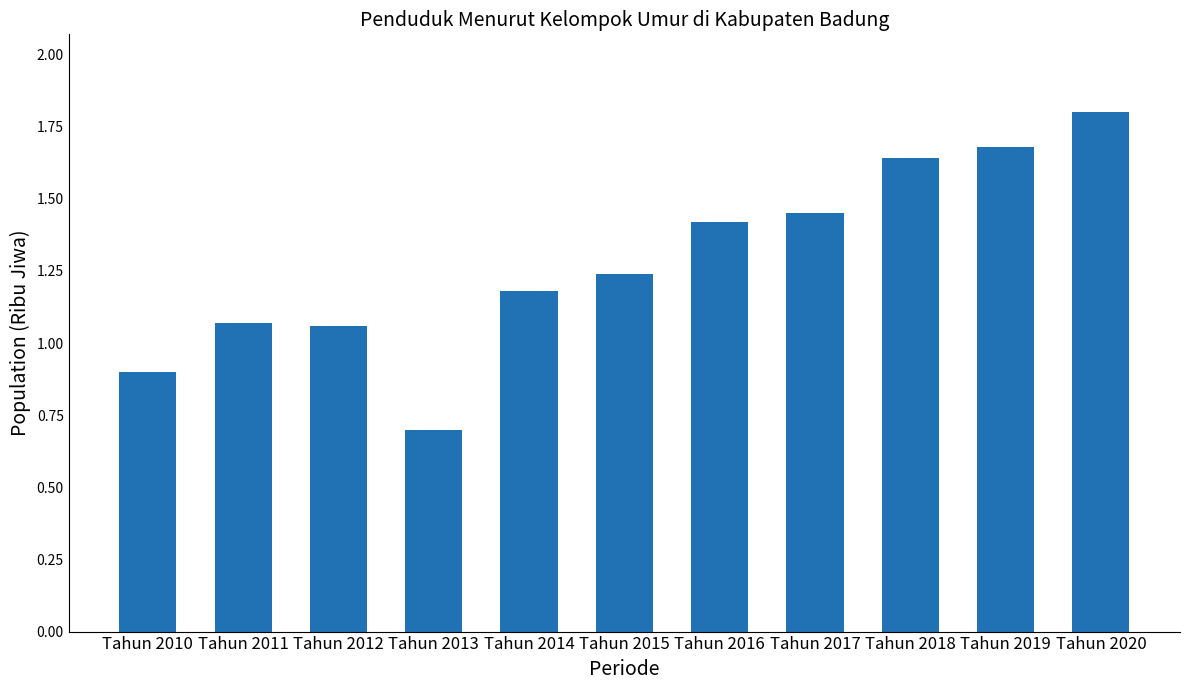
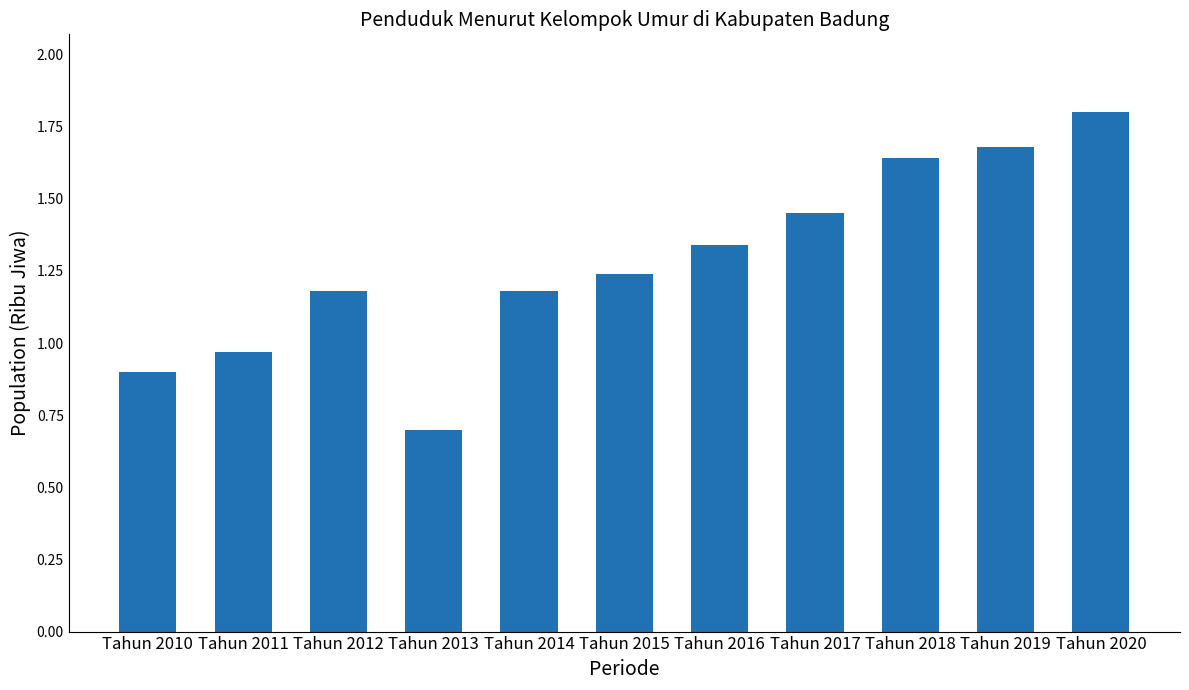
Tahun 2011: 1.07 -> 0.97
Tahun 2012: 1.06 -> 1.18
Tahun 2016: 1.42 -> 1.34
